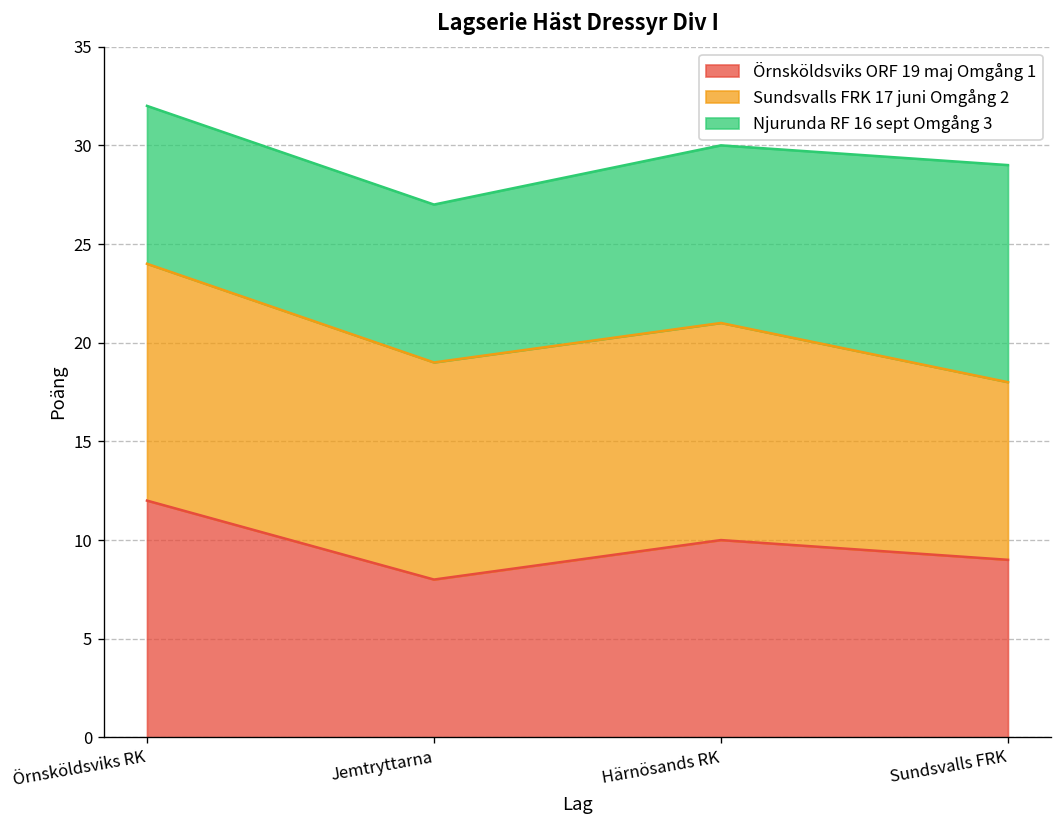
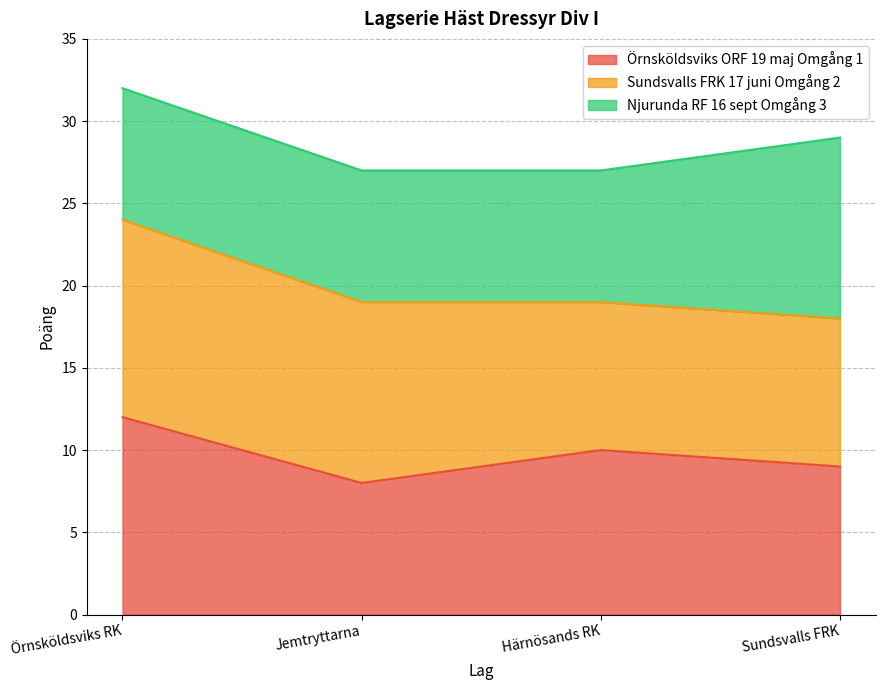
Sundsvalls FRK 17 juni Omgång 2, Härnösands RK: 11 -> 9
Njurunda RF 16 sept Omgång 3, Härnösands RK: 9 -> 8
